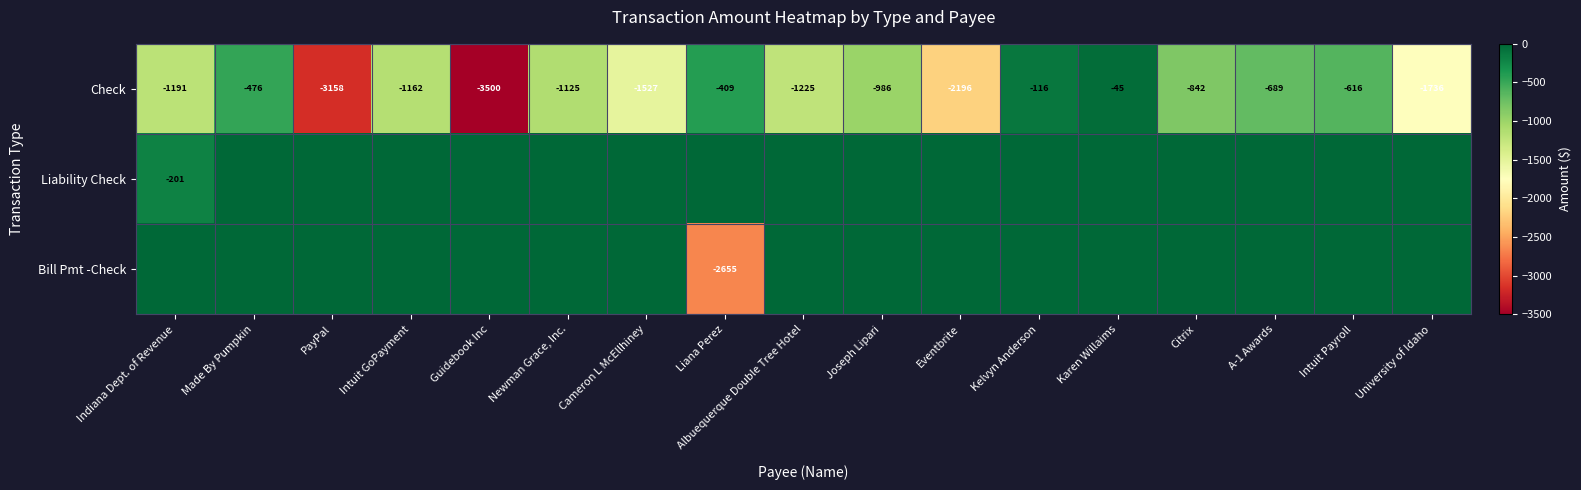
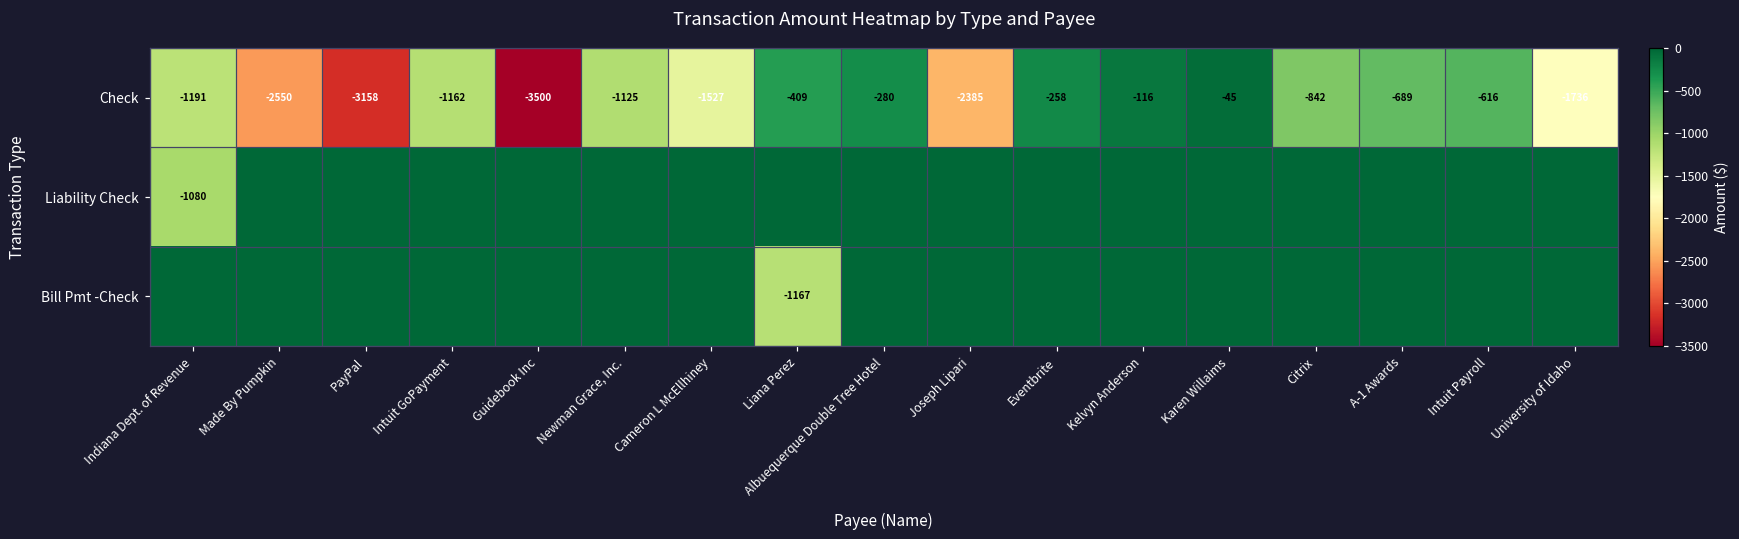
Check, Made By Pumpkin: -476 -> -2550
Check, Albuequerque Double Tree Hotel: -1225 -> -280
Check, Joseph Lipari: -986 -> -2385
Check, Eventbrite: -2196 -> -258
Liability Check, Indiana Dept. of Revenue: -201 -> -1080
Bill Pmt -Check, Liana Perez: -2655 -> -1167
